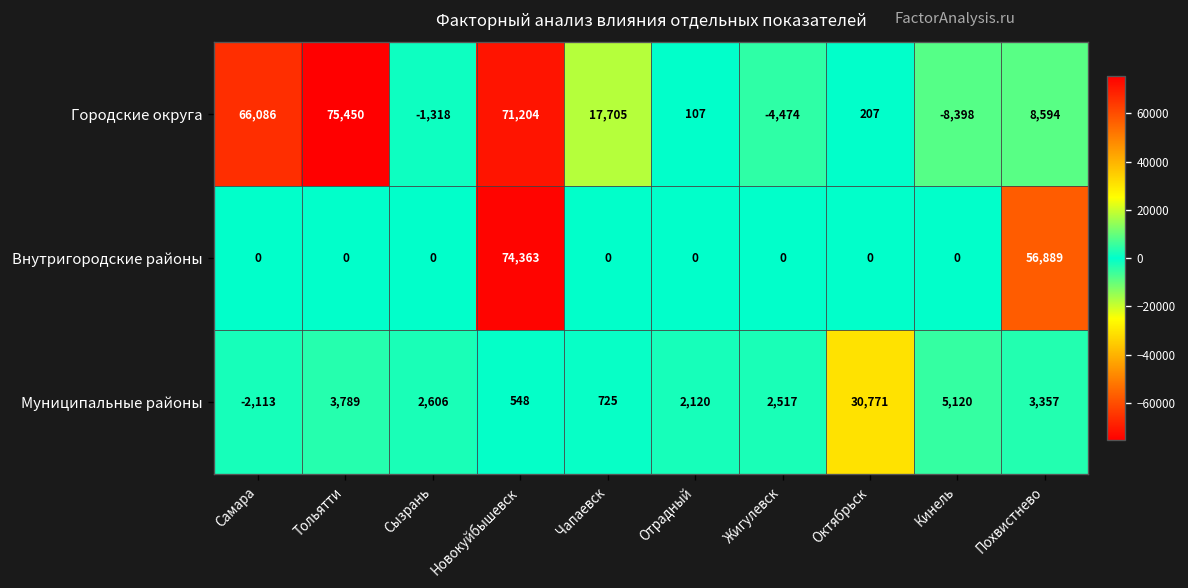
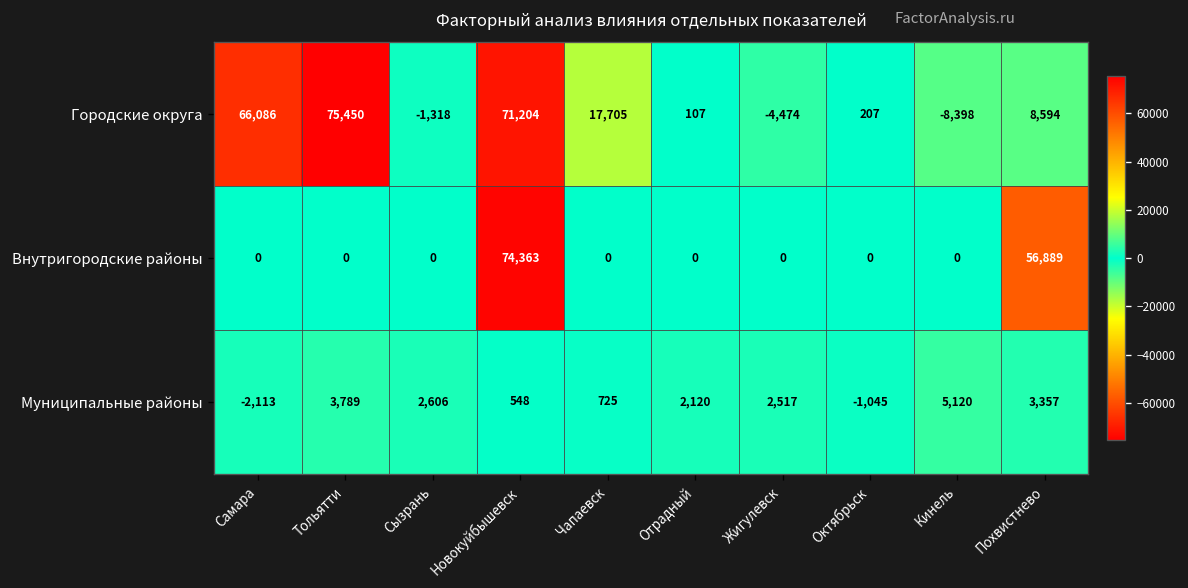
Муниципальные районы, Октябрьск: 30,771 -> -1,045
